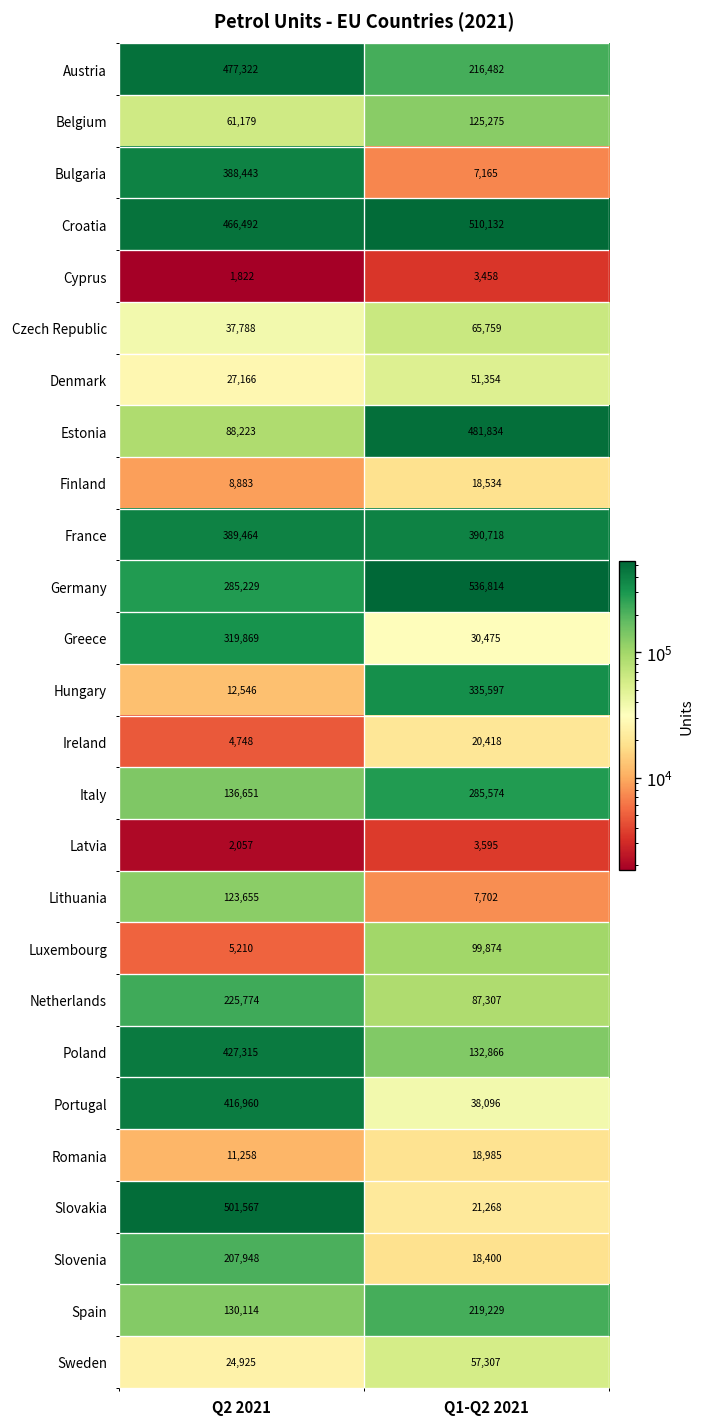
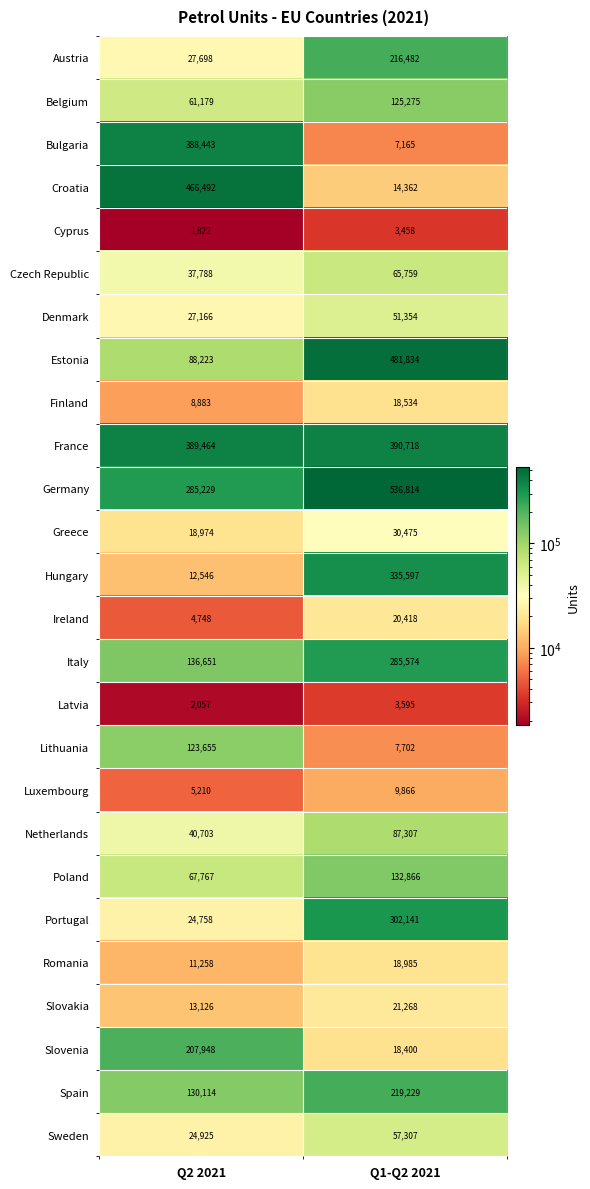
Austria, Q2 2021: 477,322 -> 27,698
Croatia, Q1-Q2 2021: 510,132 -> 14,362
Greece, Q2 2021: 319,869 -> 18,974
Luxembourg, Q1-Q2 2021: 99,874 -> 9,866
Netherlands, Q2 2021: 225,774 -> 40,703
Poland, Q2 2021: 427,315 -> 67,767
Portugal, Q2 2021: 416,960 -> 24,758
Portugal, Q1-Q2 2021: 38,096 -> 302,141
Slovakia, Q2 2021: 501,567 -> 13,126
